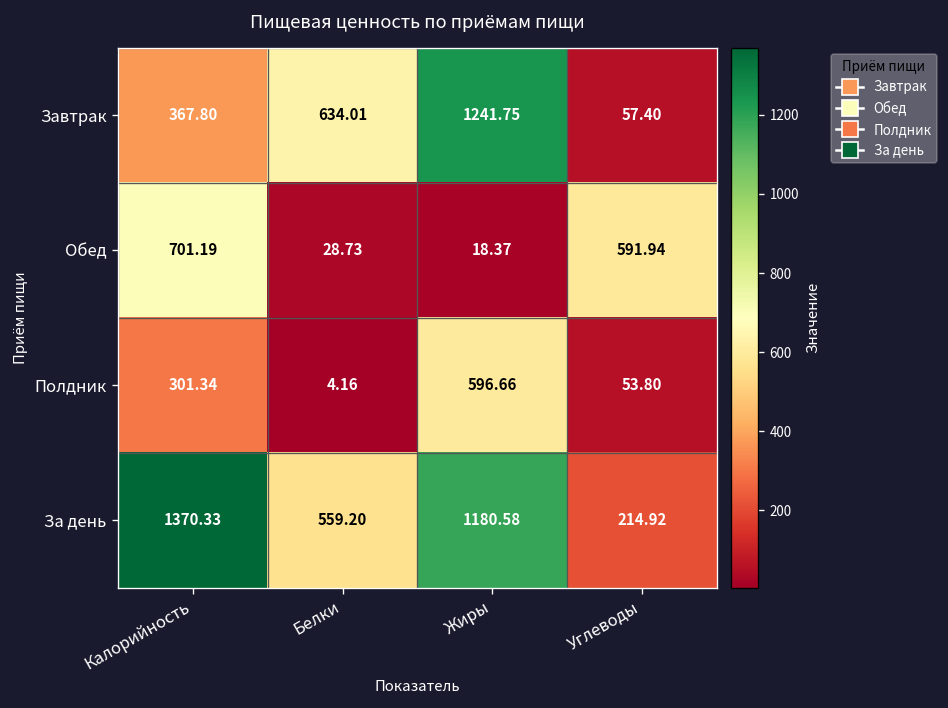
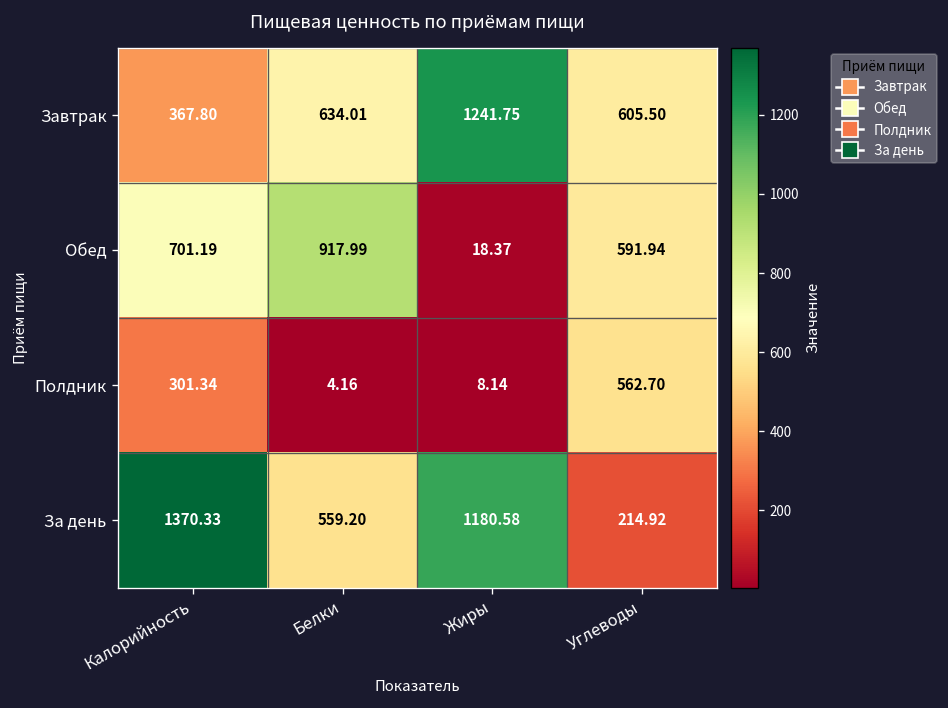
Завтрак, Углеводы: 57.40 -> 605.50
Обед, Белки: 28.73 -> 917.99
Полдник, Жиры: 596.66 -> 8.14
Полдник, Углеводы: 53.80 -> 562.70
